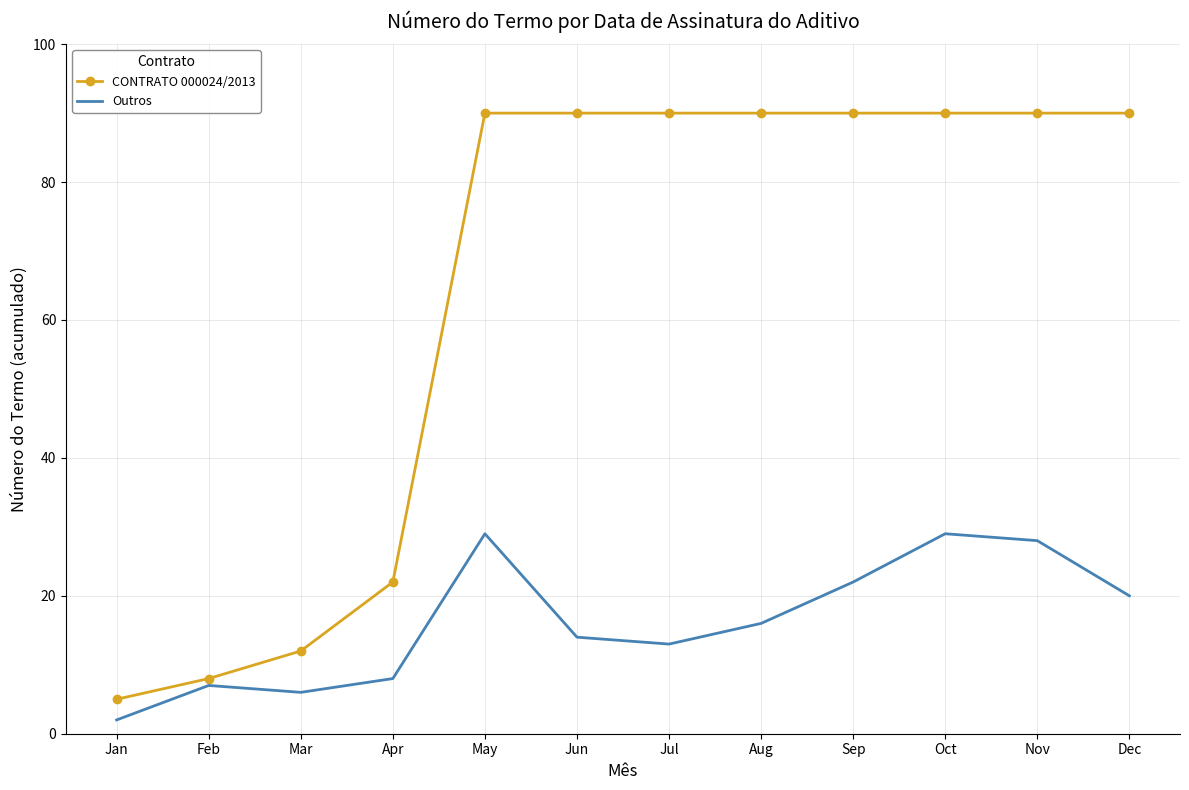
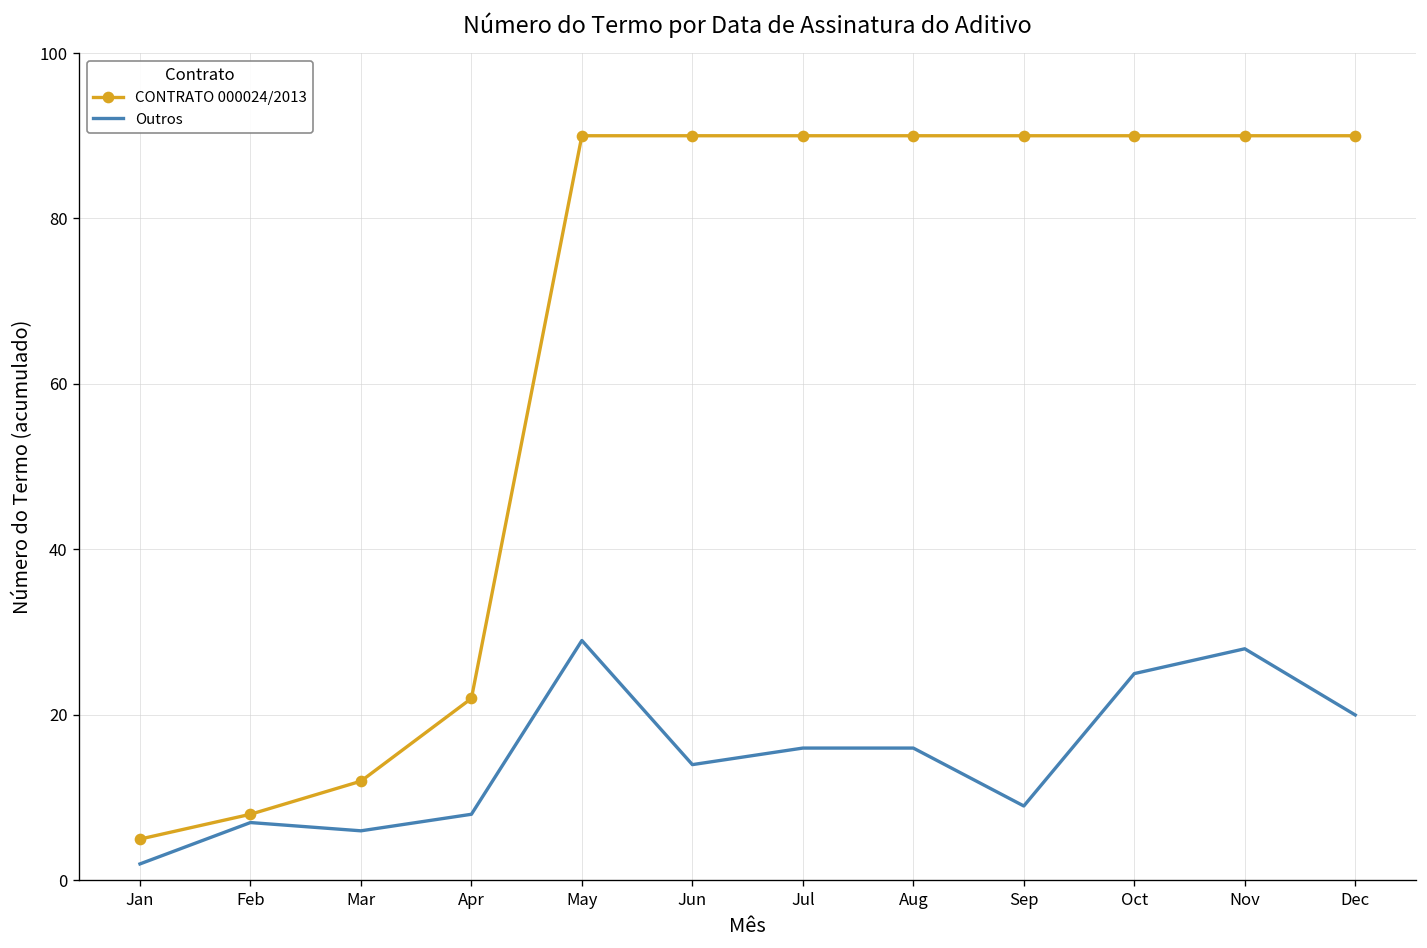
Outros, Jul: 13 -> 16
Outros, Sep: 22 -> 9
Outros, Oct: 29 -> 25
